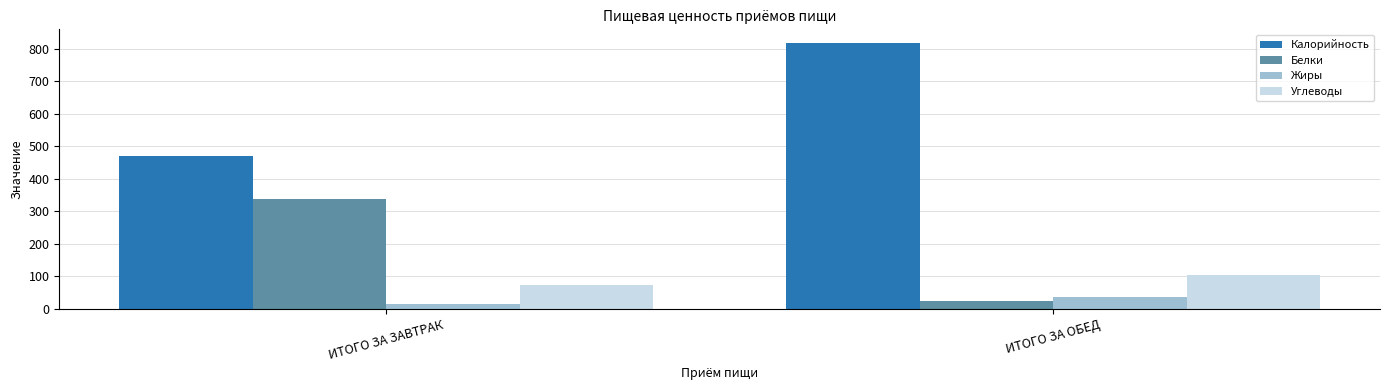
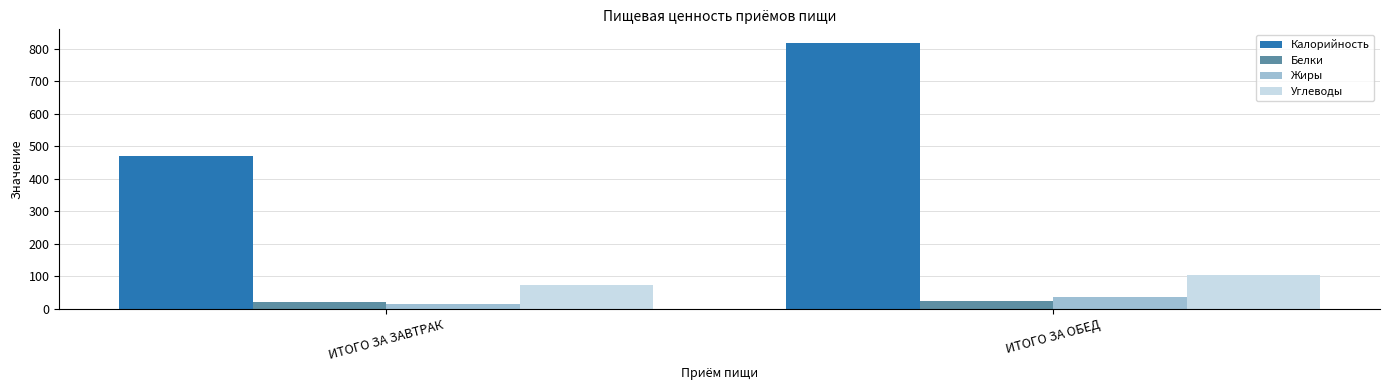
Белки, ИТОГО ЗА ЗАВТРАК: 340 -> 20
